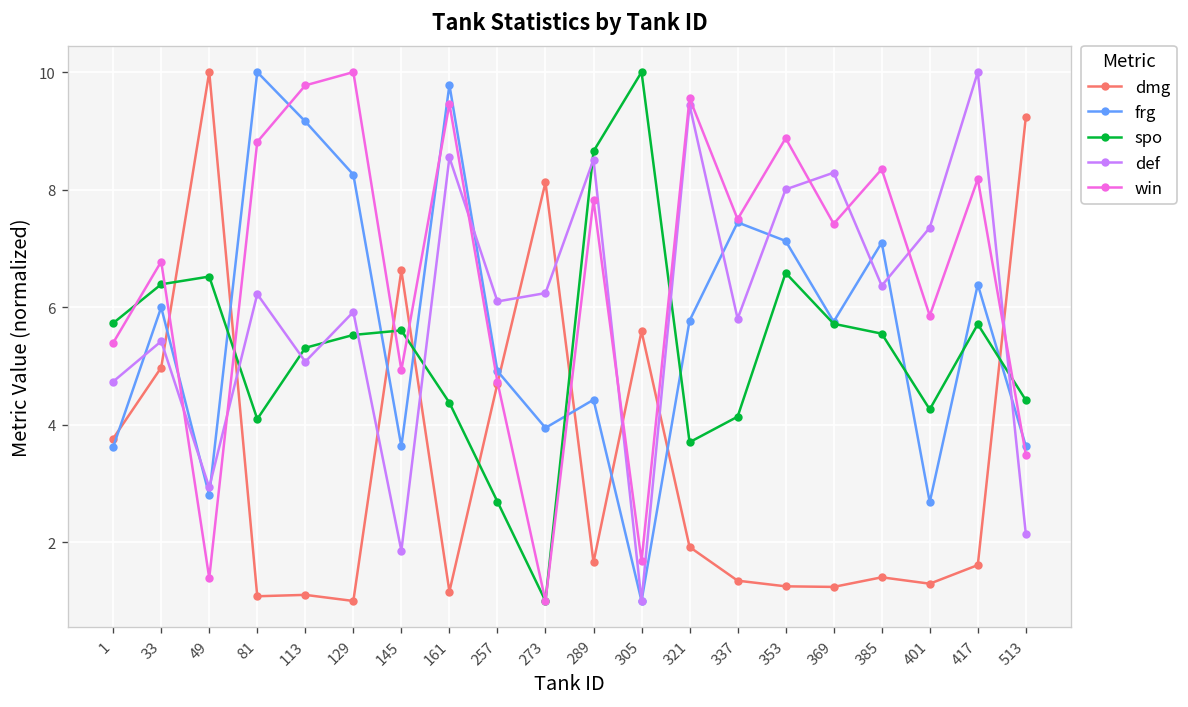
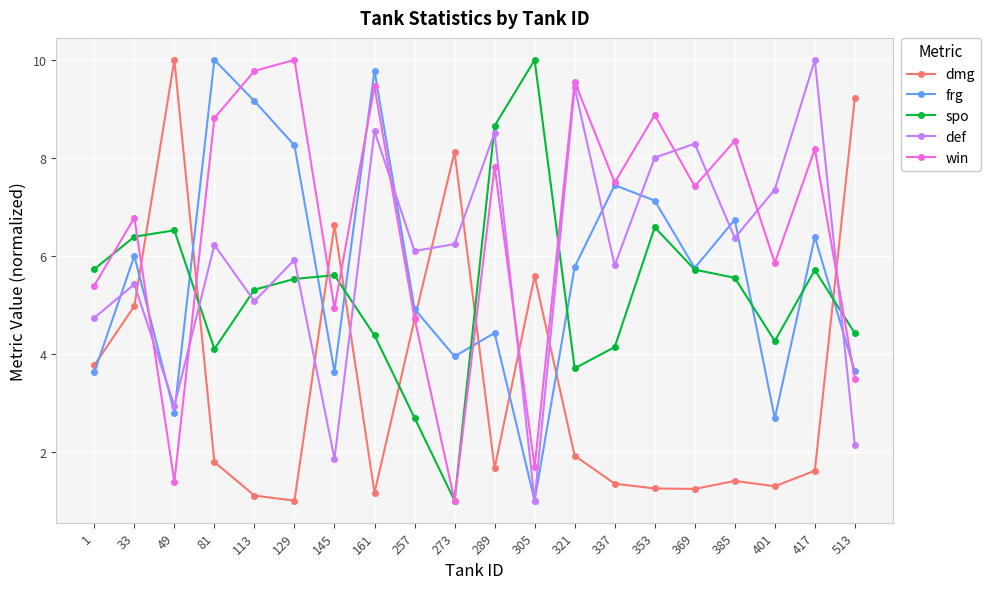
dmg, 81: 1.1 -> 1.8
frg, 385: 7.1 -> 6.7
